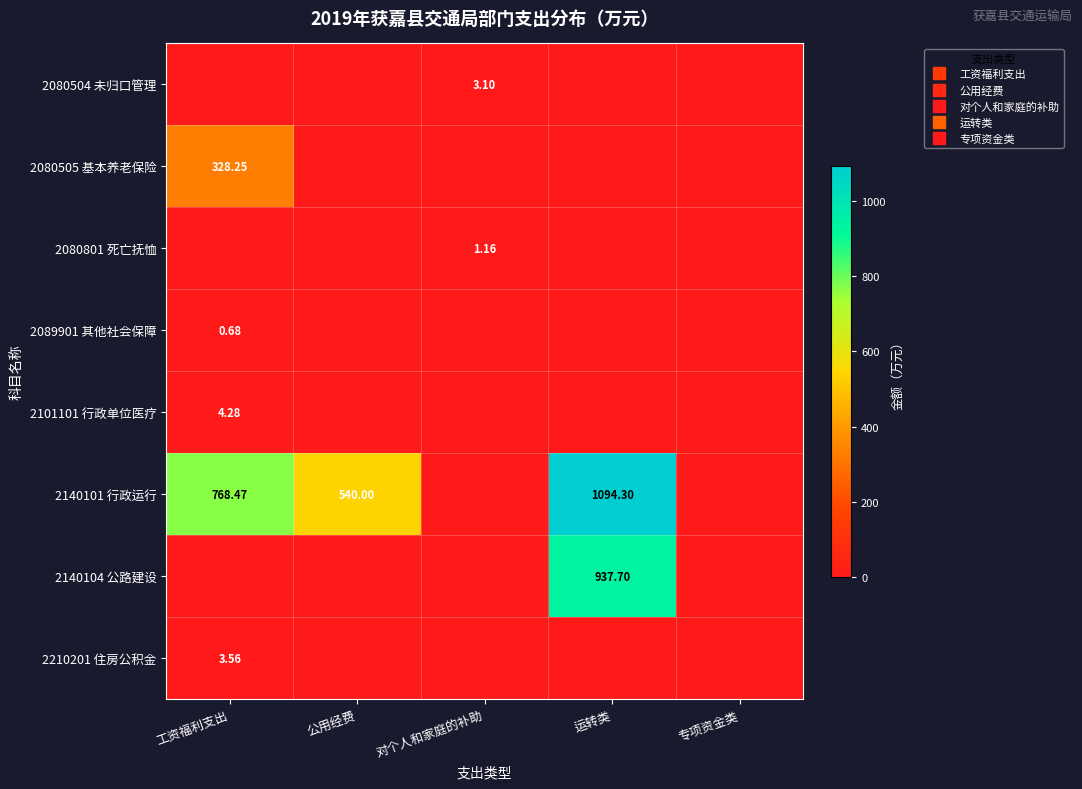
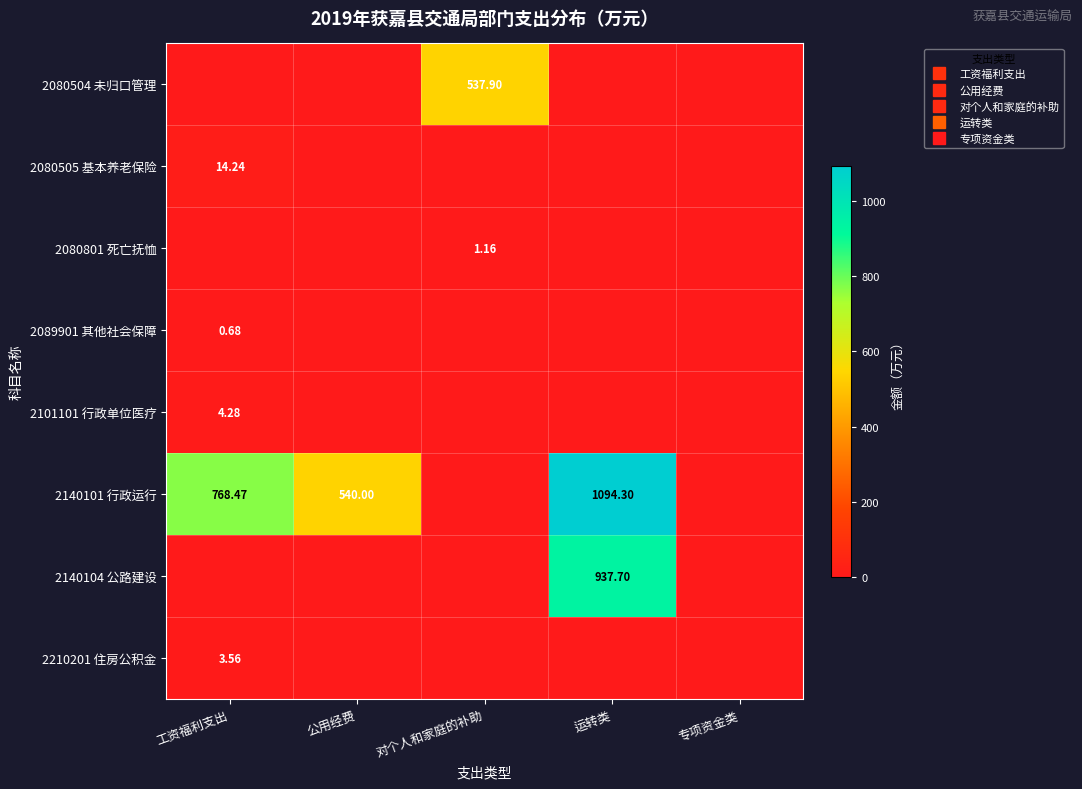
2080504 未归口管理, 对个人和家庭的补助: 3.10 -> 537.90
2080505 基本养老保险, 工资福利支出: 328.25 -> 14.24
